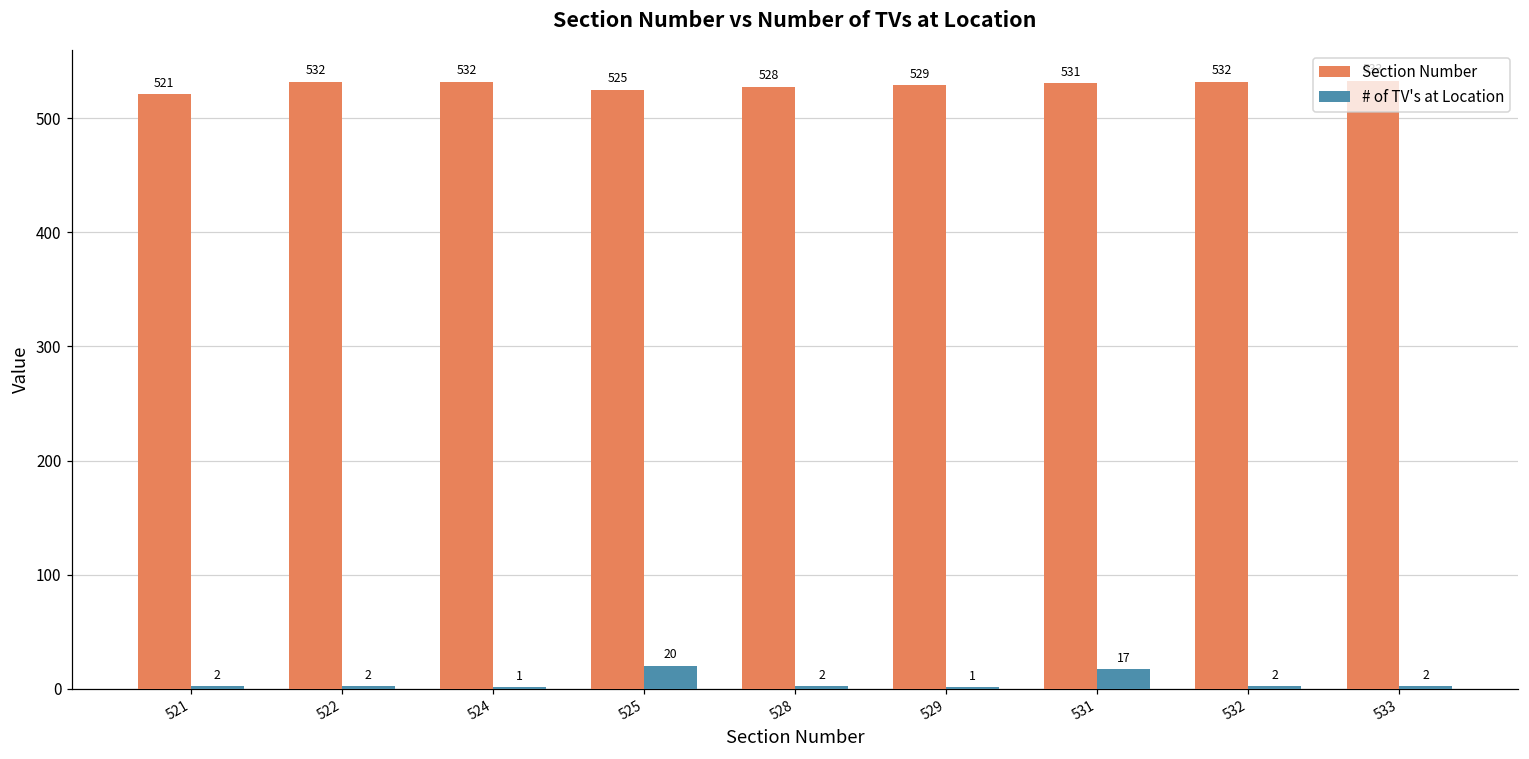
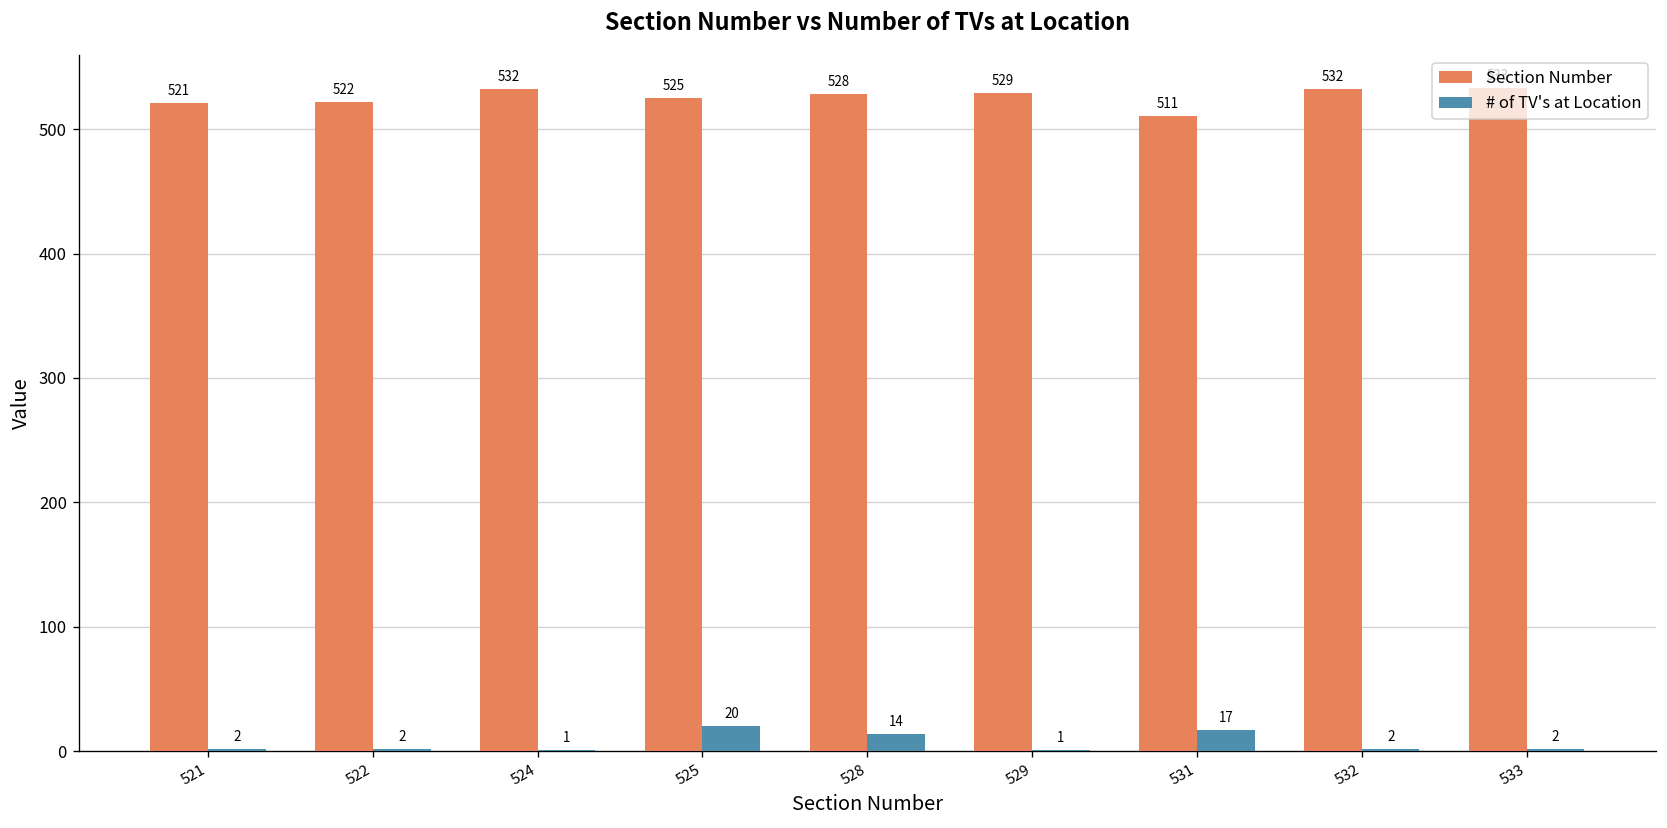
Section Number, 522: 532 -> 522
# of TV's at Location, 528: 2 -> 14
Section Number, 531: 531 -> 511
